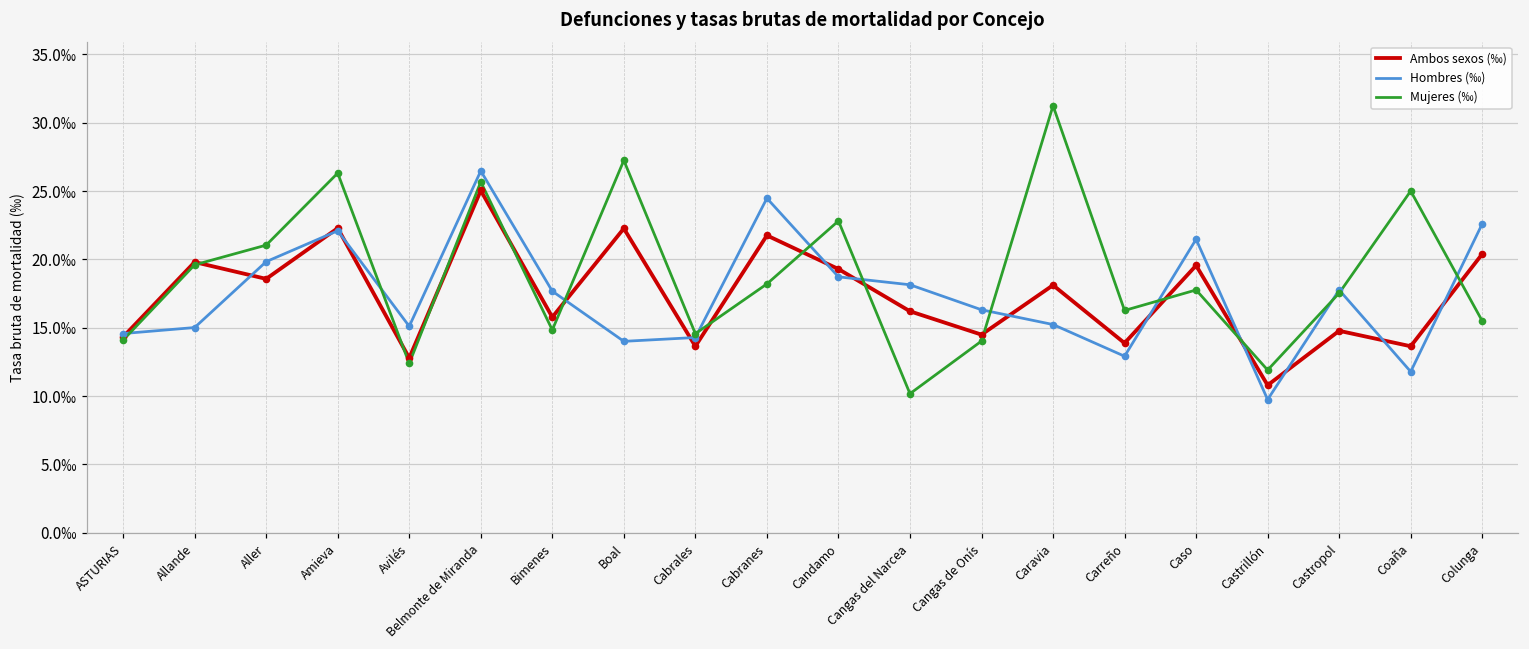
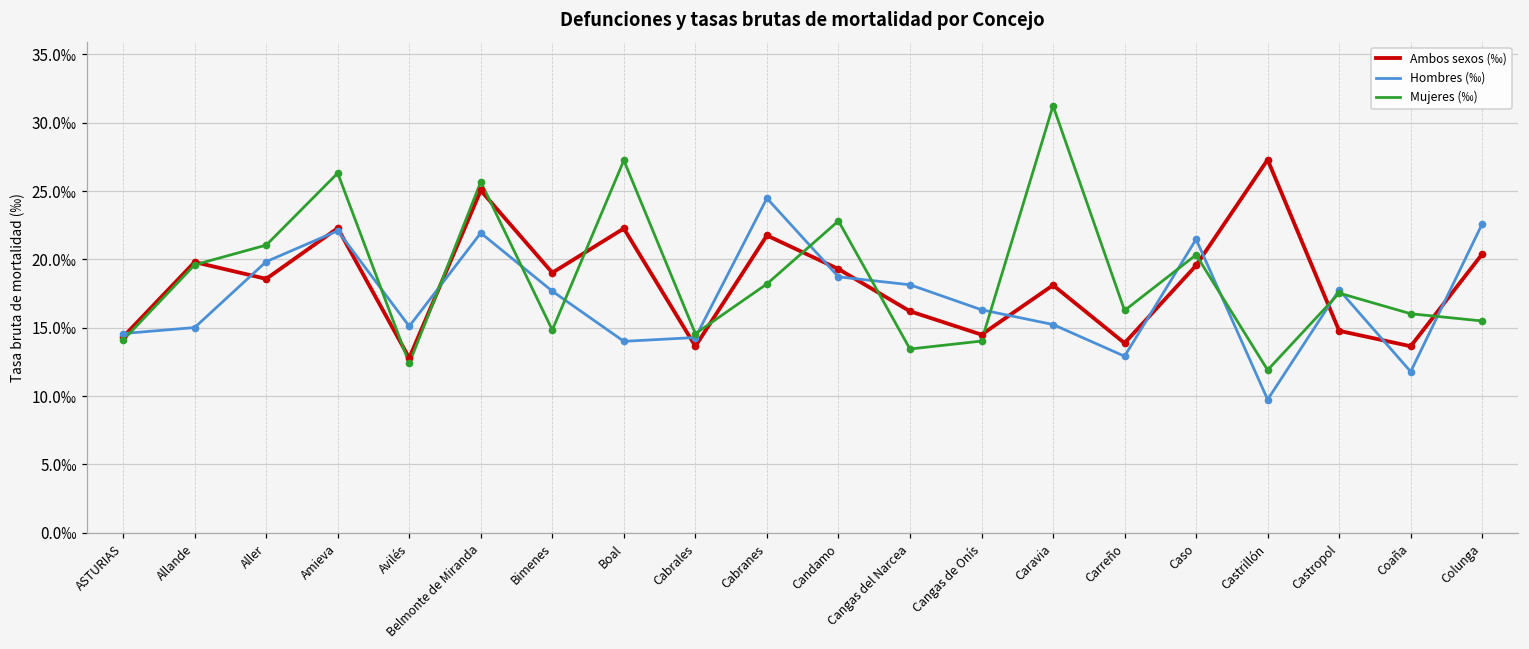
Hombres (‰), Belmonte de Miranda: 26.5‰ -> 21.9‰
Ambos sexos (‰), Bimenes: 15.8‰ -> 19.0‰
Mujeres (‰), Cangas del Narcea: 10.2‰ -> 13.5‰
Mujeres (‰), Caso: 17.8‰ -> 20.3‰
Ambos sexos (‰), Castrillón: 10.8‰ -> 27.3‰
Mujeres (‰), Coaña: 25.0‰ -> 16.0‰
